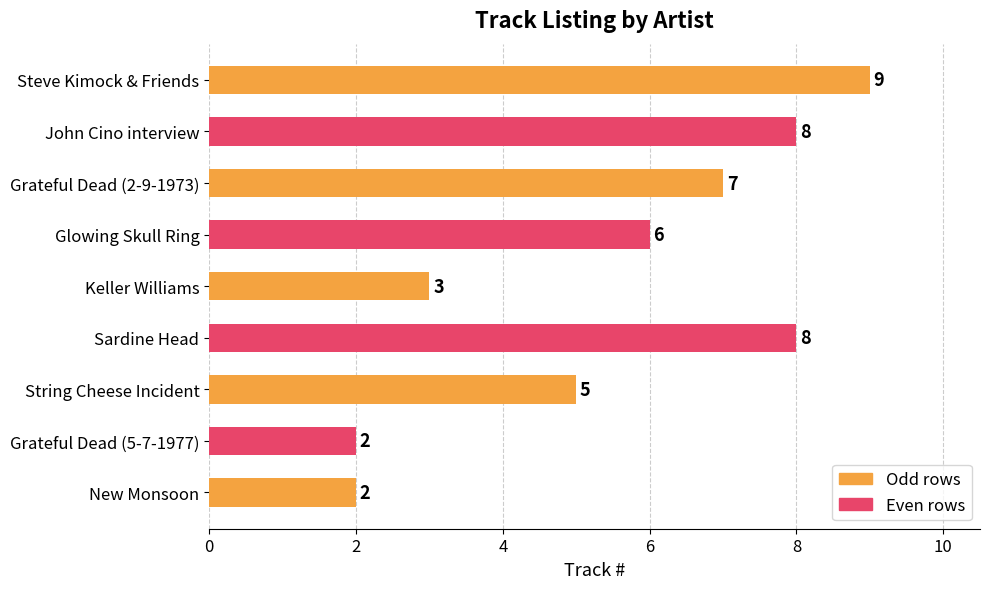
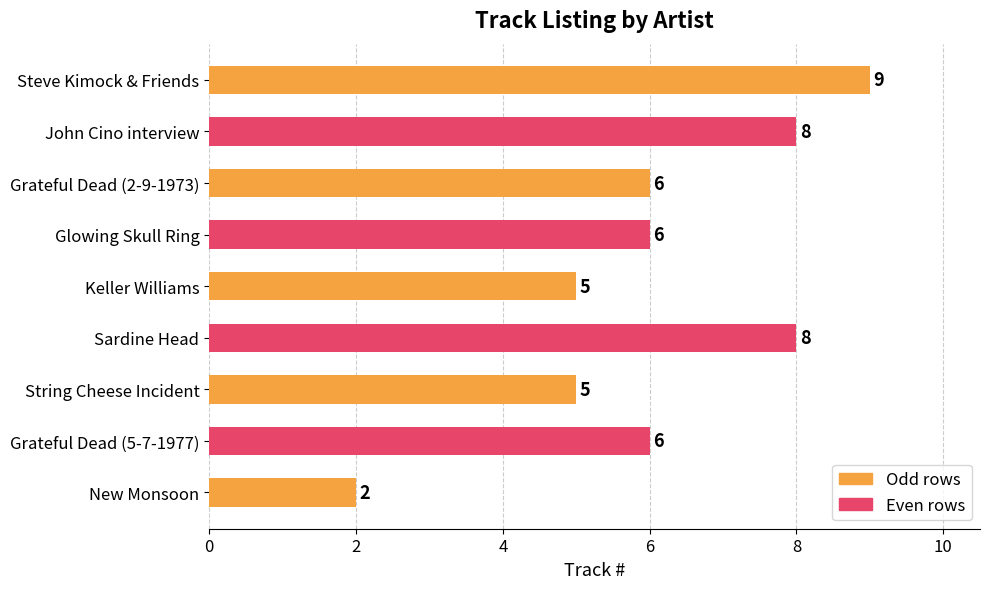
Grateful Dead (2-9-1973): 7 -> 6
Keller Williams: 3 -> 5
Grateful Dead (5-7-1977): 2 -> 6
